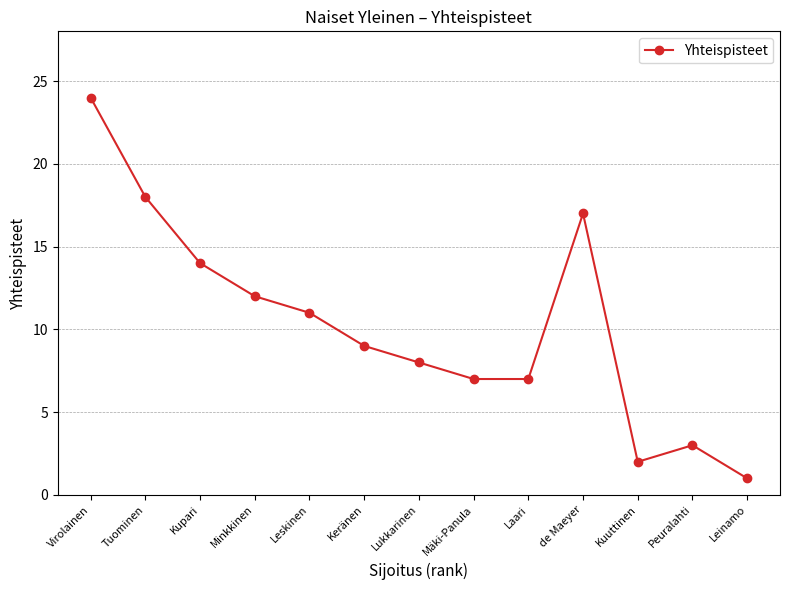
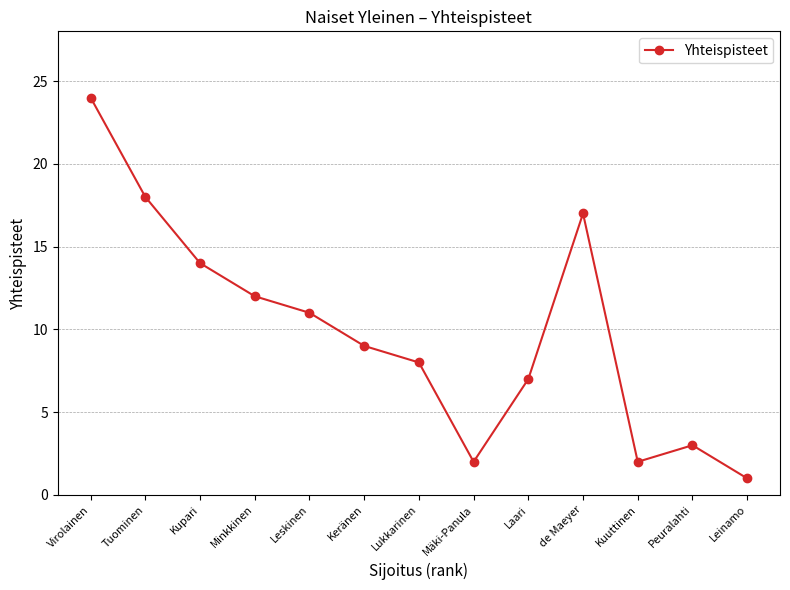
Mäki-Panula: 7 -> 2
